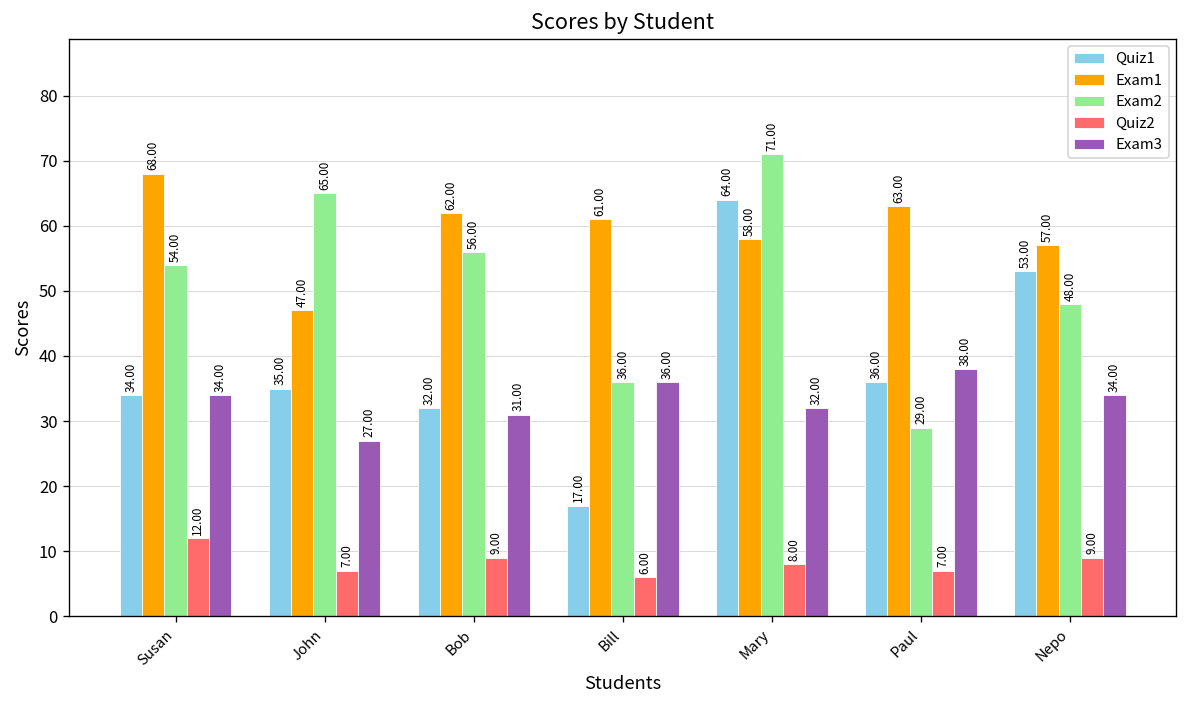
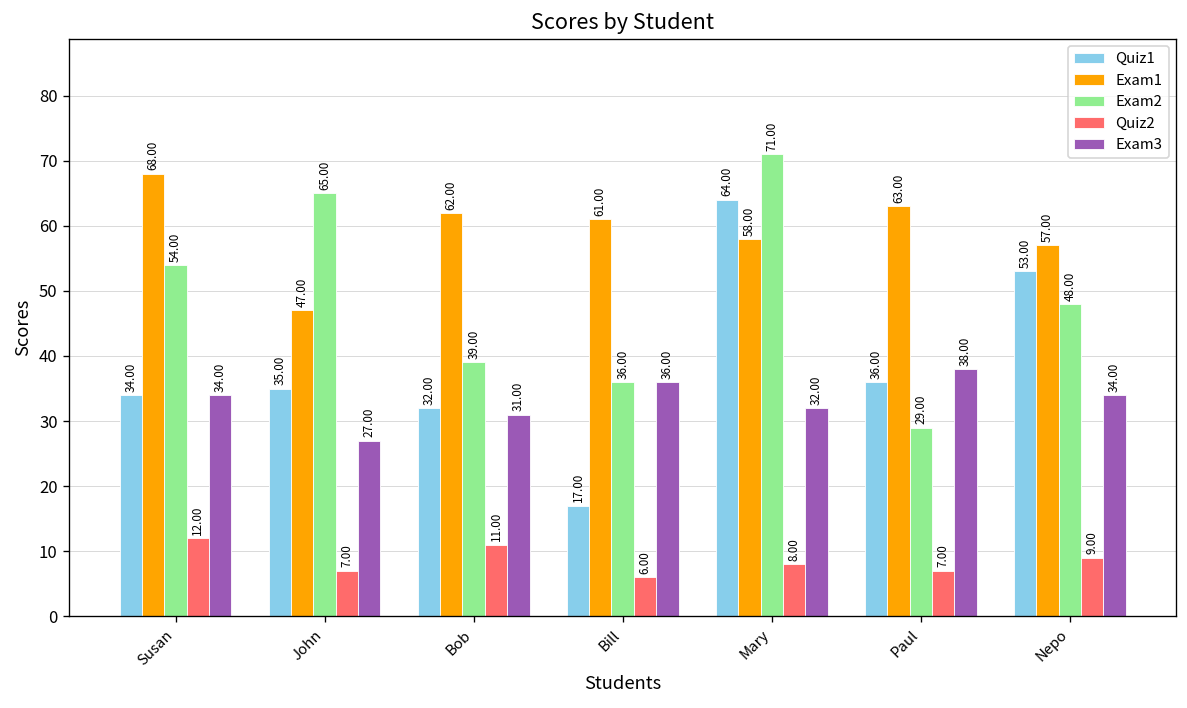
Exam2, Bob: 56.00 -> 39.00
Quiz2, Bob: 9.00 -> 11.00
